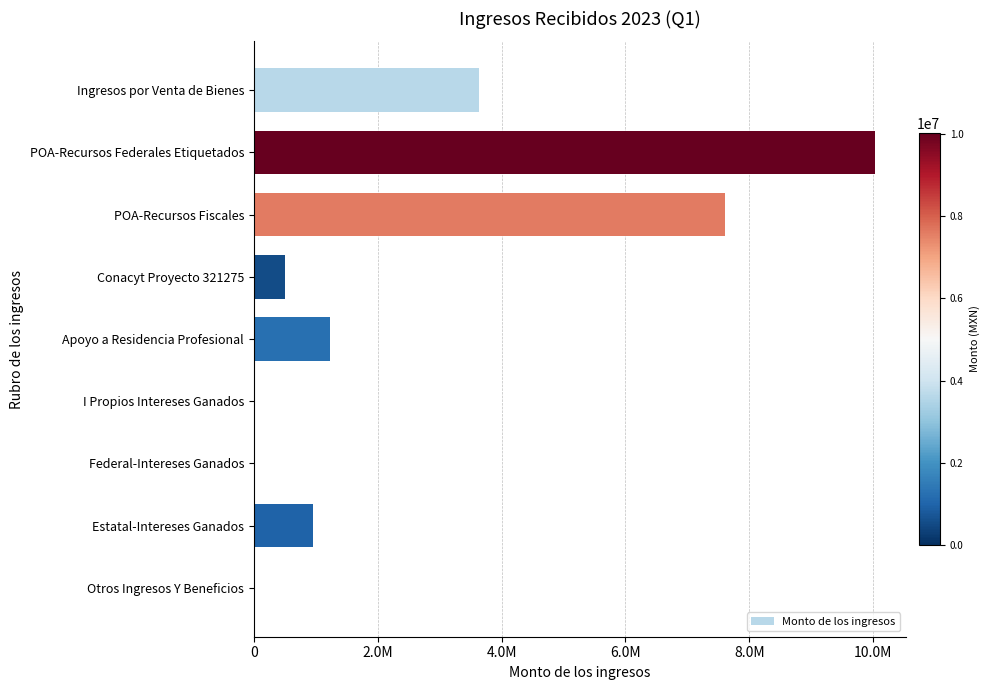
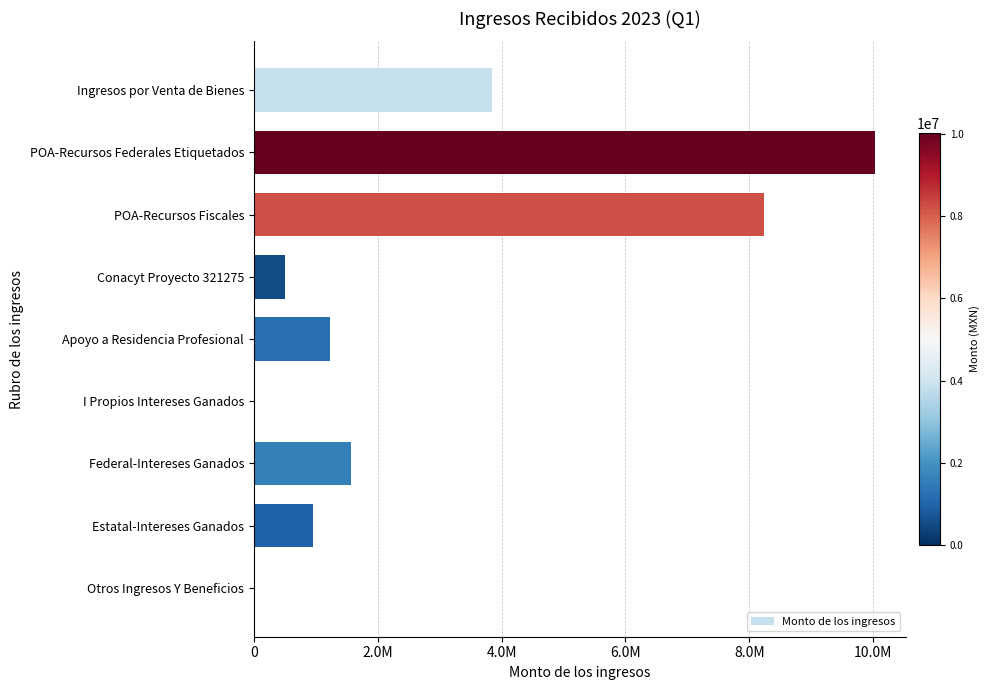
Ingresos por Venta de Bienes: 3600000 -> 3800000
POA-Recursos Fiscales: 7600000 -> 8200000
Federal-Intereses Ganados: 0 -> 1600000
